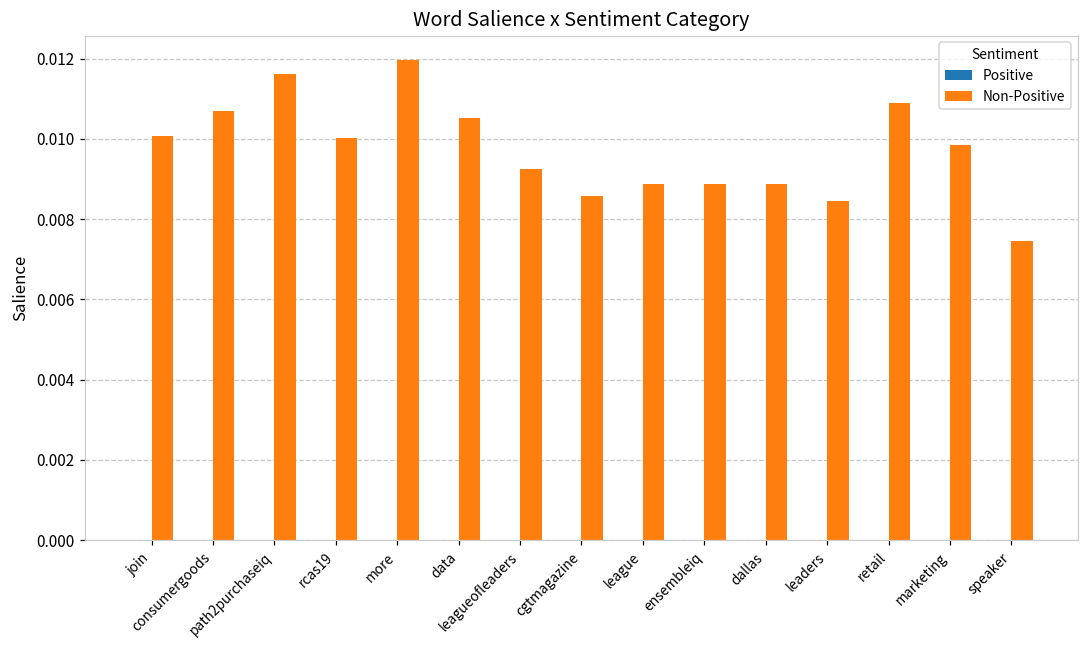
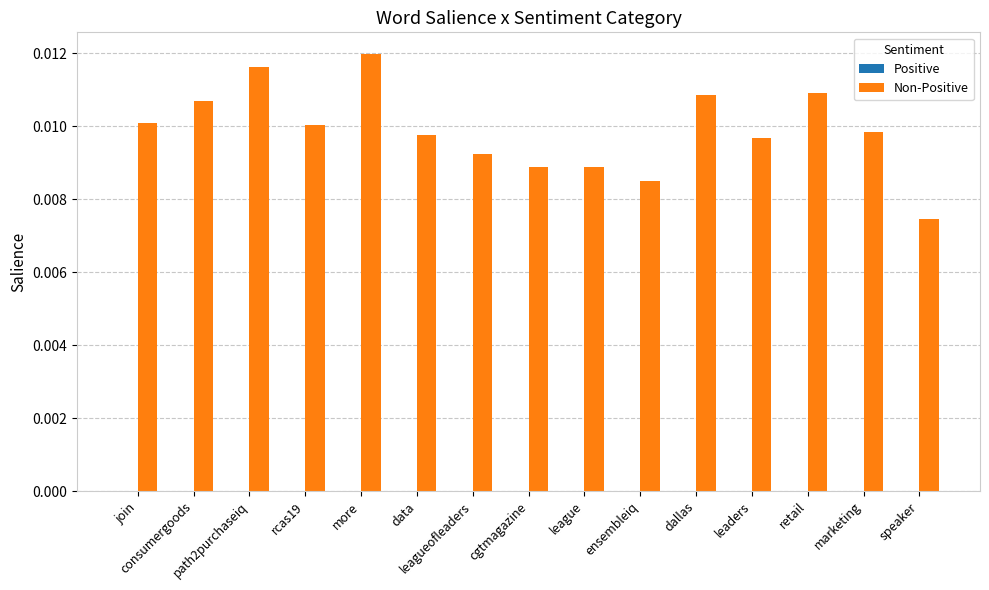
Non-Positive, data: 0.0105 -> 0.0098
Non-Positive, cgtmagazine: 0.0086 -> 0.0089
Non-Positive, ensembleiq: 0.0089 -> 0.0085
Non-Positive, dallas: 0.0089 -> 0.0109
Non-Positive, leaders: 0.0085 -> 0.0097
